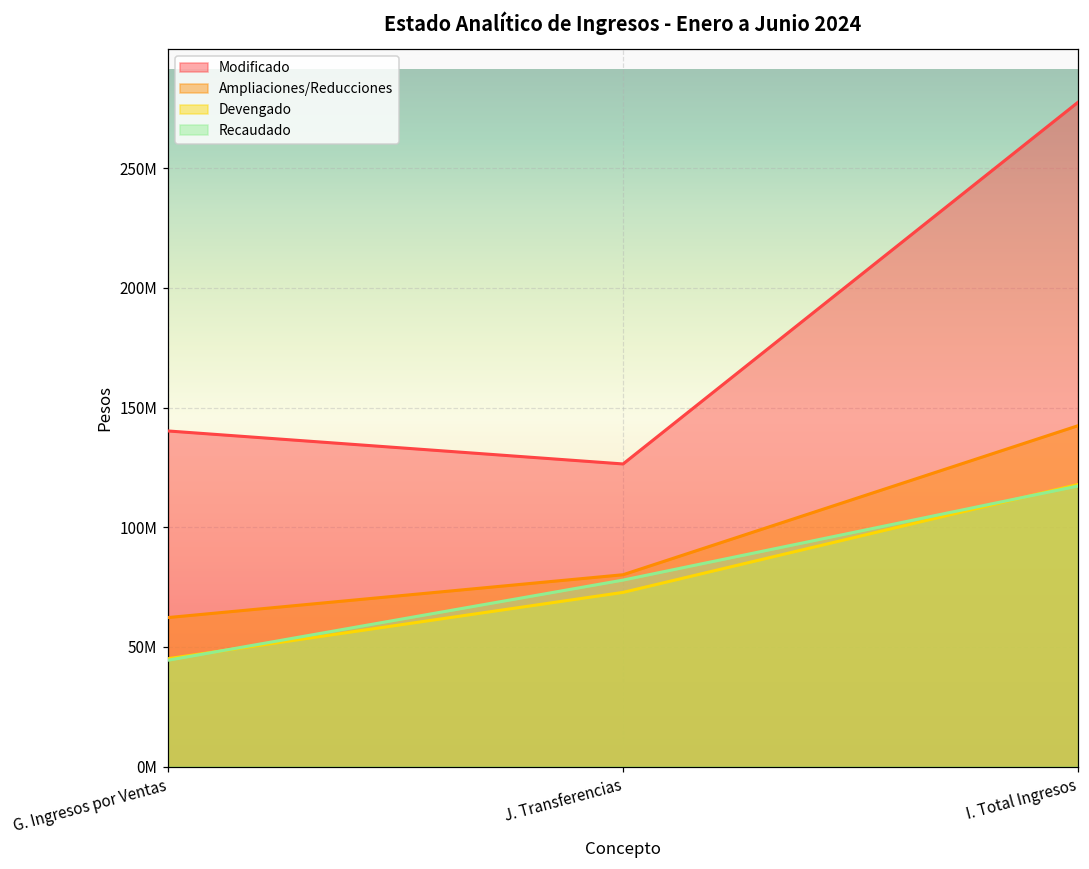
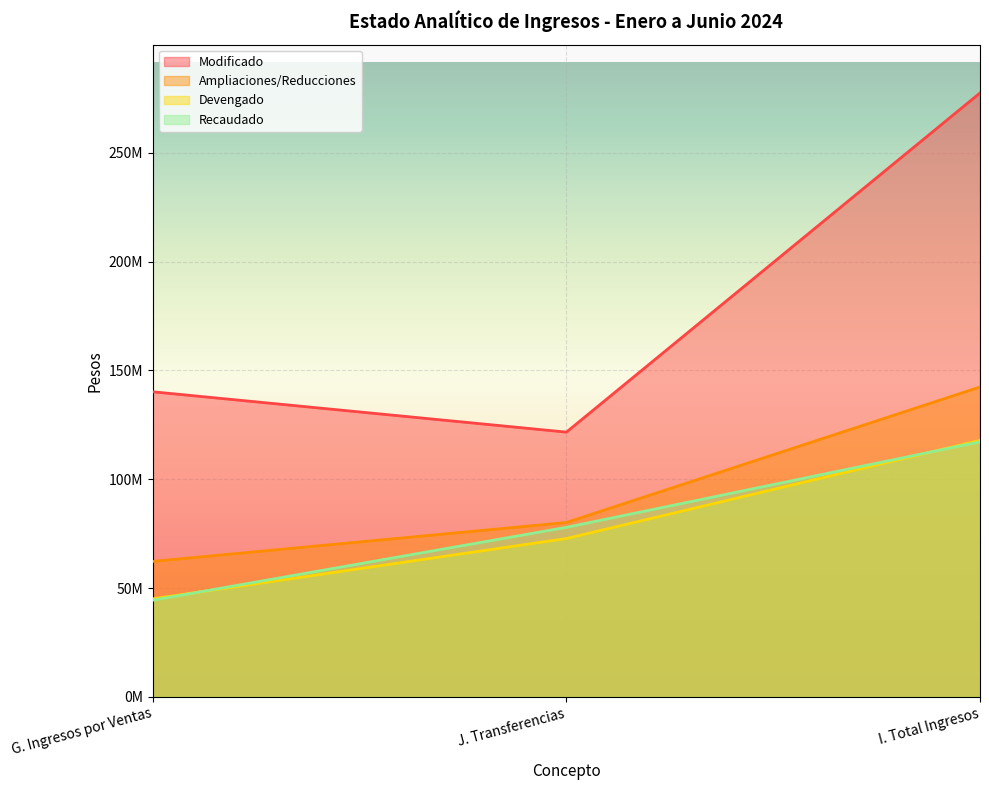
Modificado, J. Transferencias: 126000000 -> 122000000
